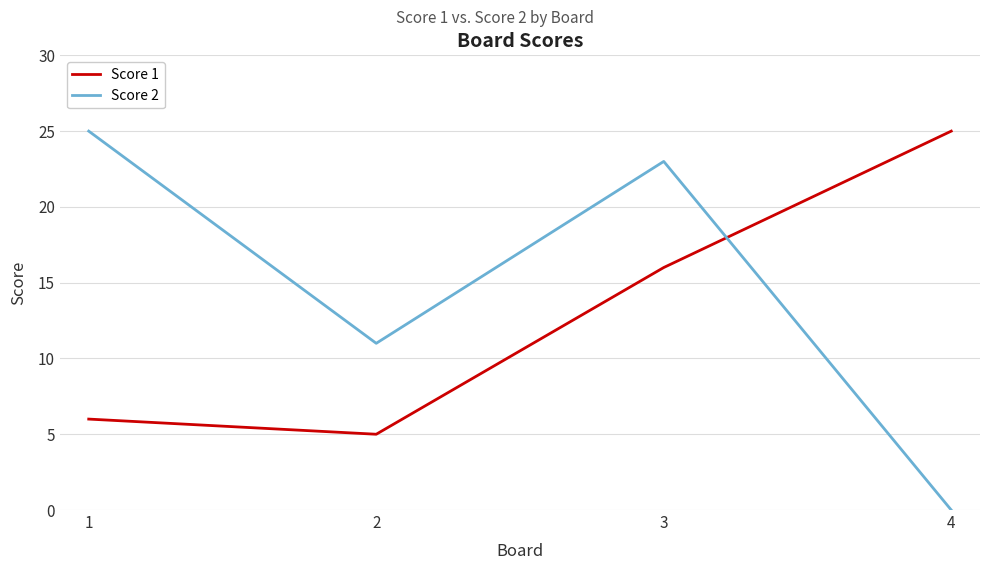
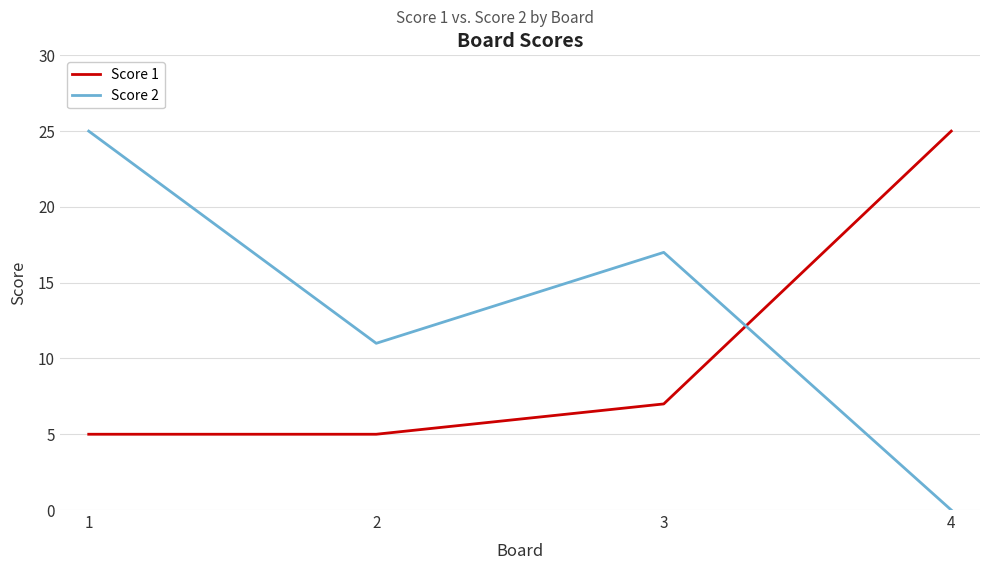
Score 1, 1: 6 -> 5
Score 1, 3: 16 -> 7
Score 2, 3: 23 -> 17
